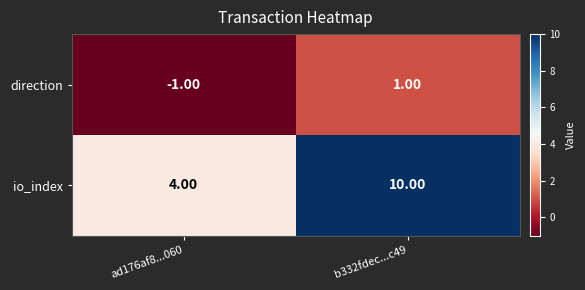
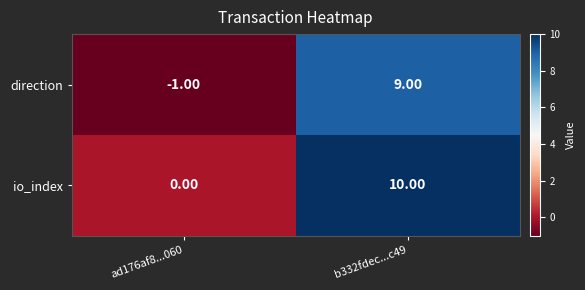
direction, b332fdec...c49: 1.00 -> 9.00
io_index, ad176af8...060: 4.00 -> 0.00
